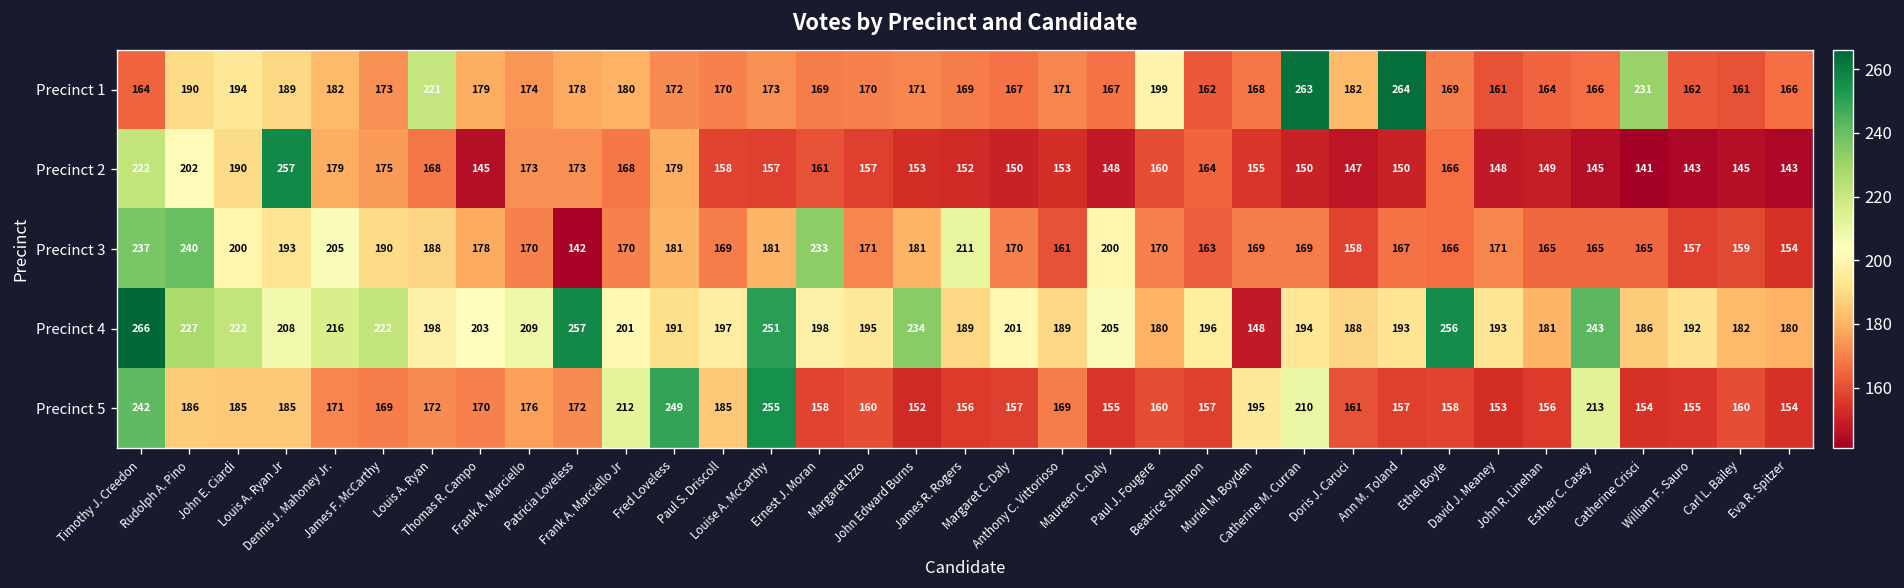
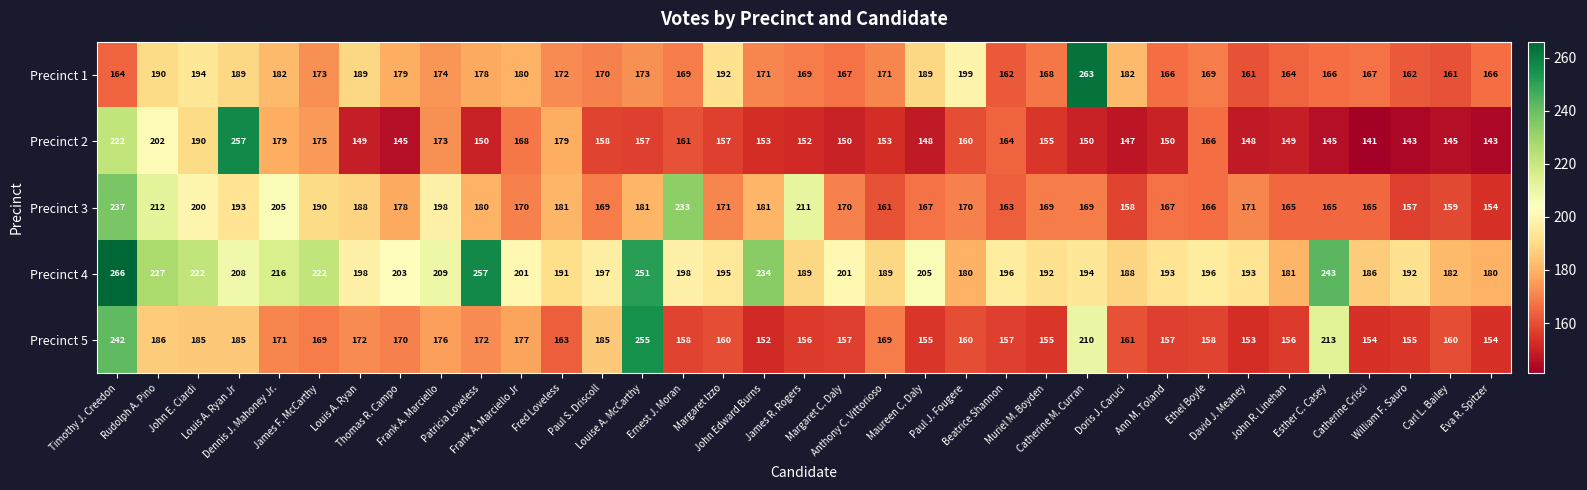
Precinct 1, Louis A. Ryan: 221 -> 189
Precinct 1, Margaret Izzo: 170 -> 192
Precinct 1, Maureen C. Daly: 167 -> 189
Precinct 1, Ann M. Toland: 264 -> 166
Precinct 1, Catherine Crisci: 231 -> 167
Precinct 2, Louis A. Ryan: 168 -> 149
Precinct 2, Patricia Loveless: 173 -> 150
Precinct 3, Rudolph A. Pino: 240 -> 212
Precinct 3, Frank A. Marciello: 170 -> 198
Precinct 3, Patricia Loveless: 142 -> 180
Precinct 3, Maureen C. Daly: 200 -> 167
Precinct 4, Muriel M. Boyden: 148 -> 192
Precinct 4, Ethel Boyle: 256 -> 196
Precinct 5, Frank A. Marciello Jr: 212 -> 177
Precinct 5, Fred Loveless: 249 -> 163
Precinct 5, Muriel M. Boyden: 195 -> 155
